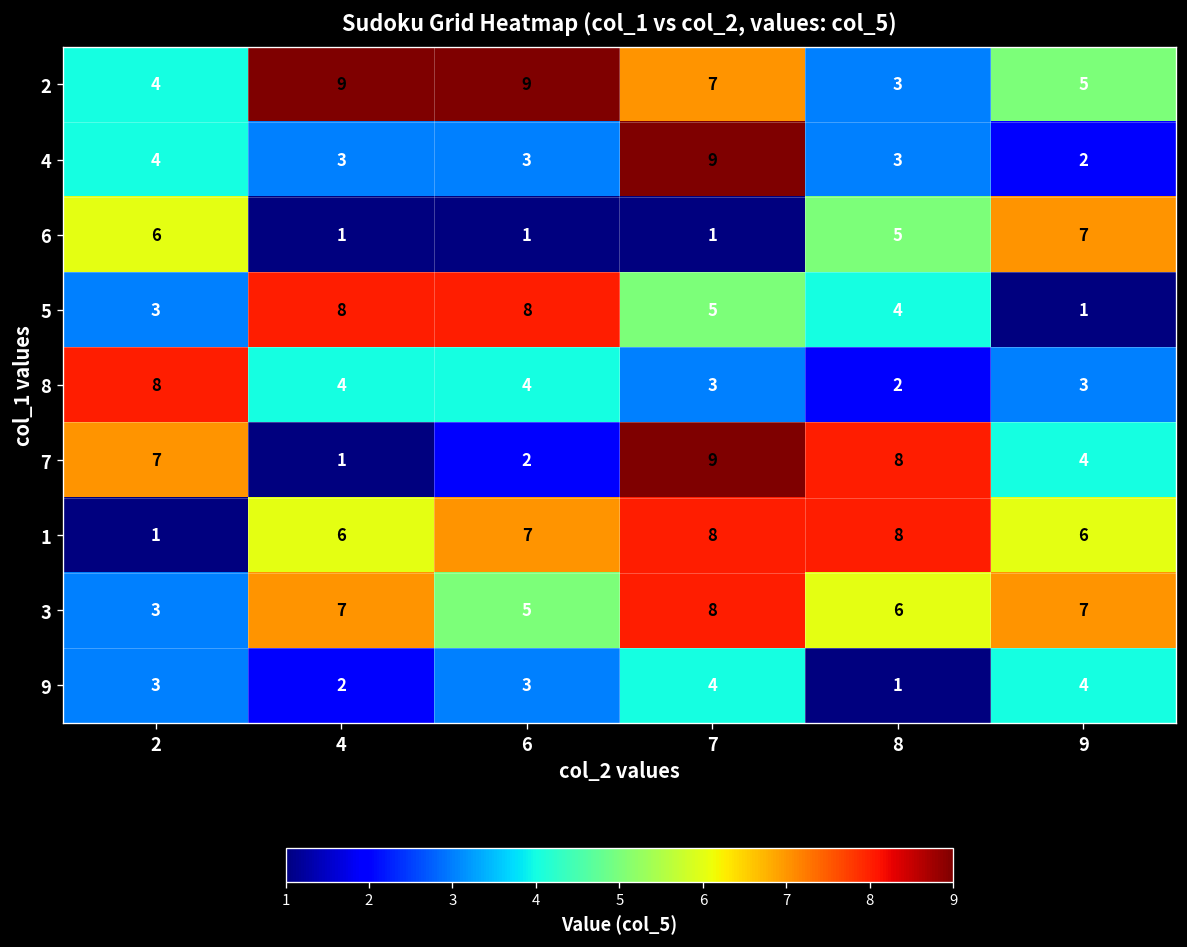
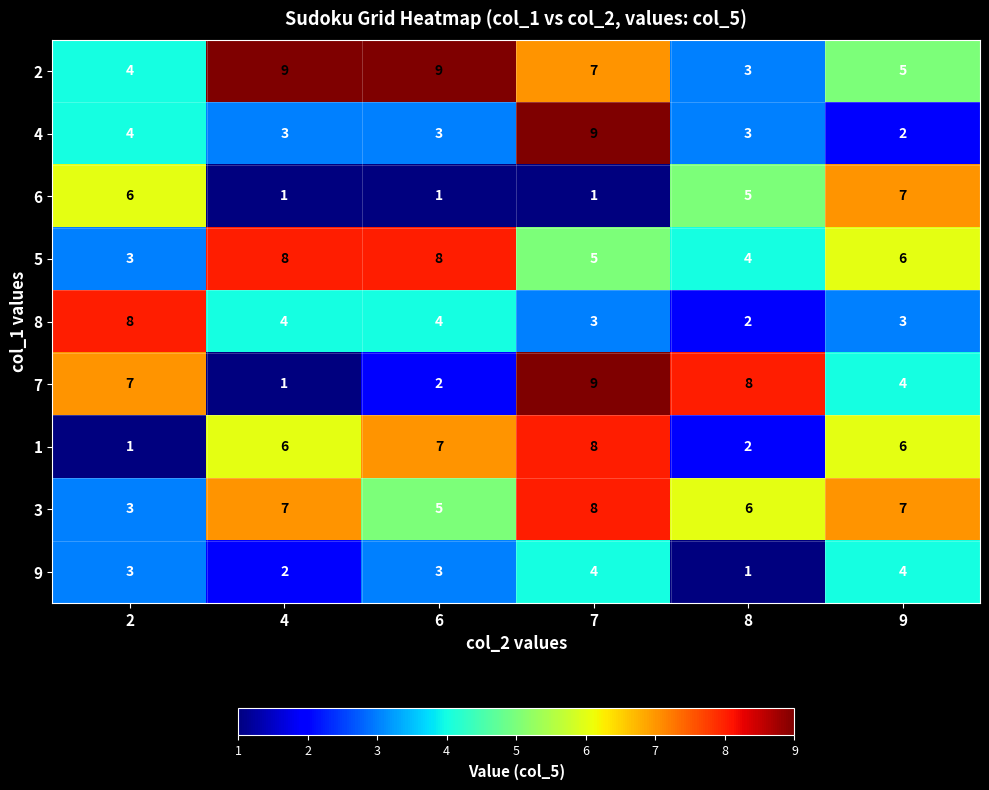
5, 9: 1 -> 6
1, 8: 8 -> 2
